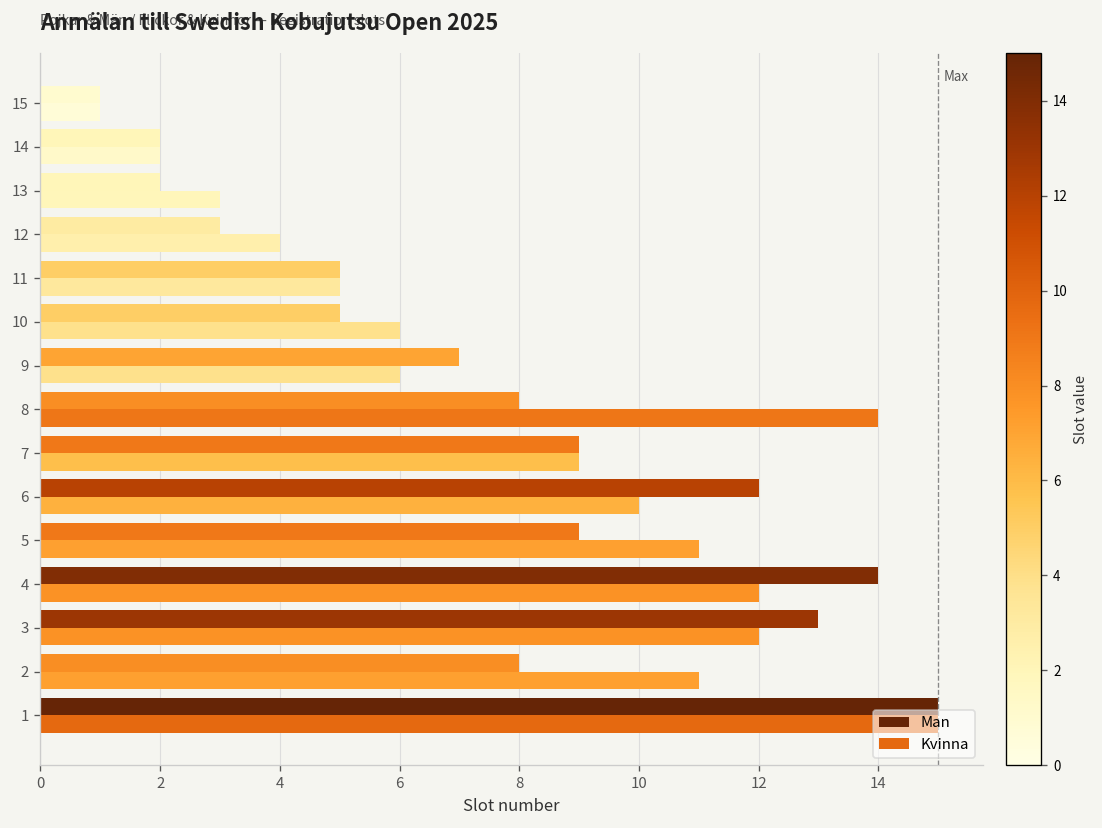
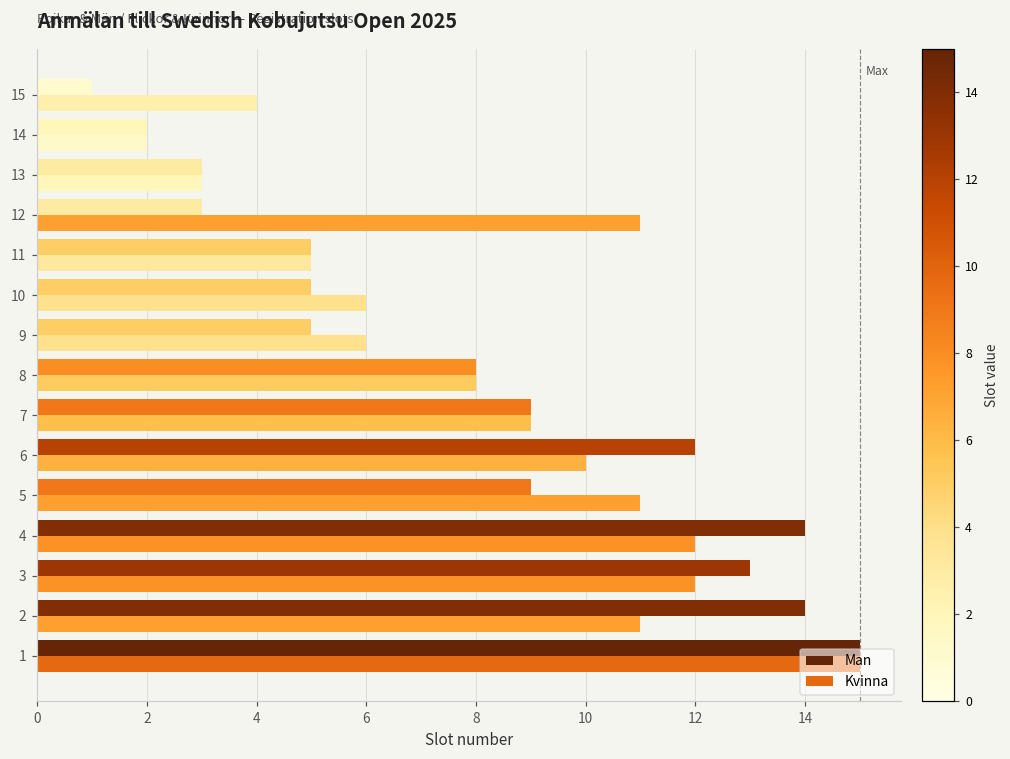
Kvinna, 15: 1 -> 4
Man, 13: 2 -> 3
Kvinna, 12: 4 -> 11
Man, 9: 7 -> 5
Kvinna, 8: 14 -> 8
Man, 2: 8 -> 14
